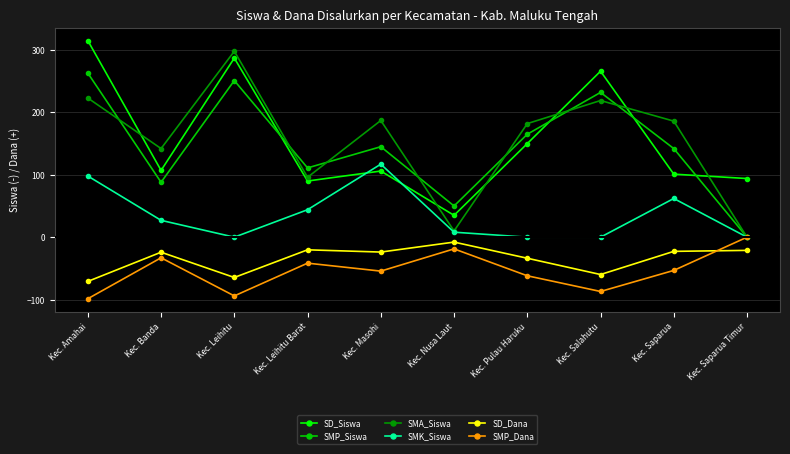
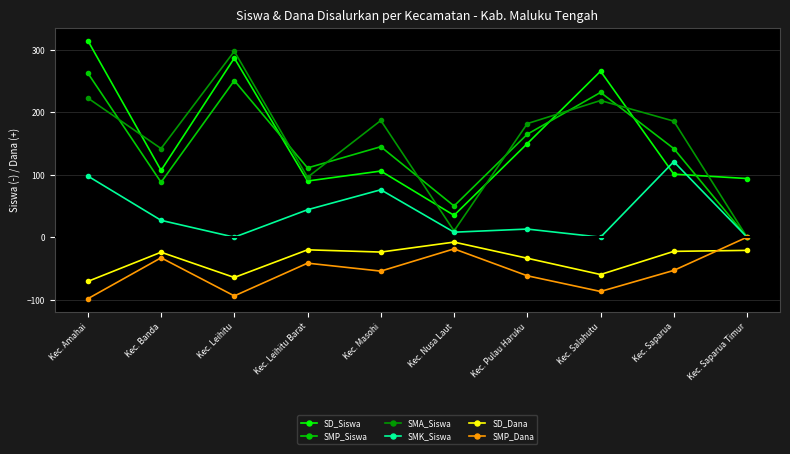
SMK_Siswa, Kec. Masohi: 120 -> 80
SMK_Siswa, Kec. Pulau Haruku: 0 -> 10
SMK_Siswa, Kec. Saparua: 60 -> 120
